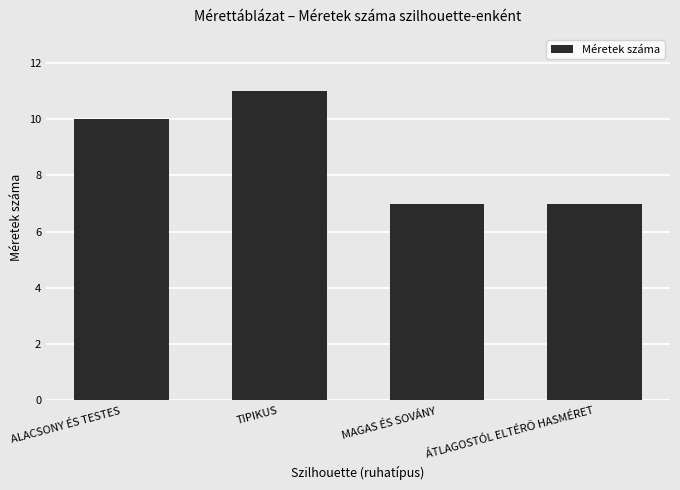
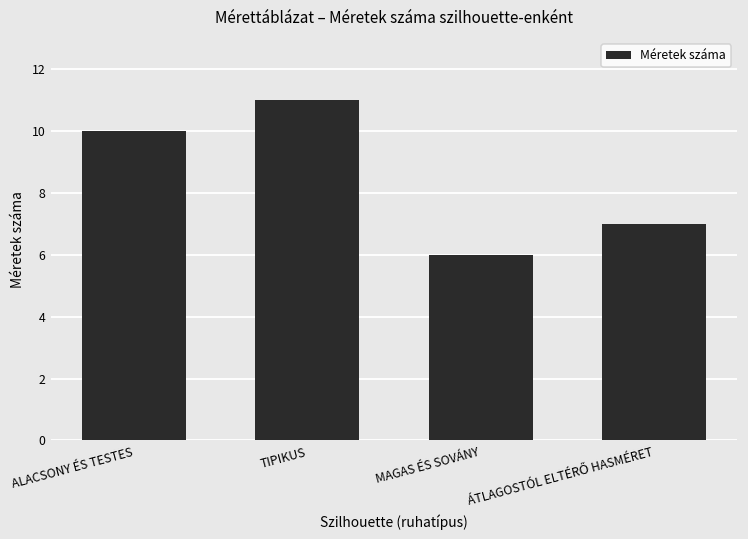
MAGAS ÉS SOVÁNY: 7 -> 6
